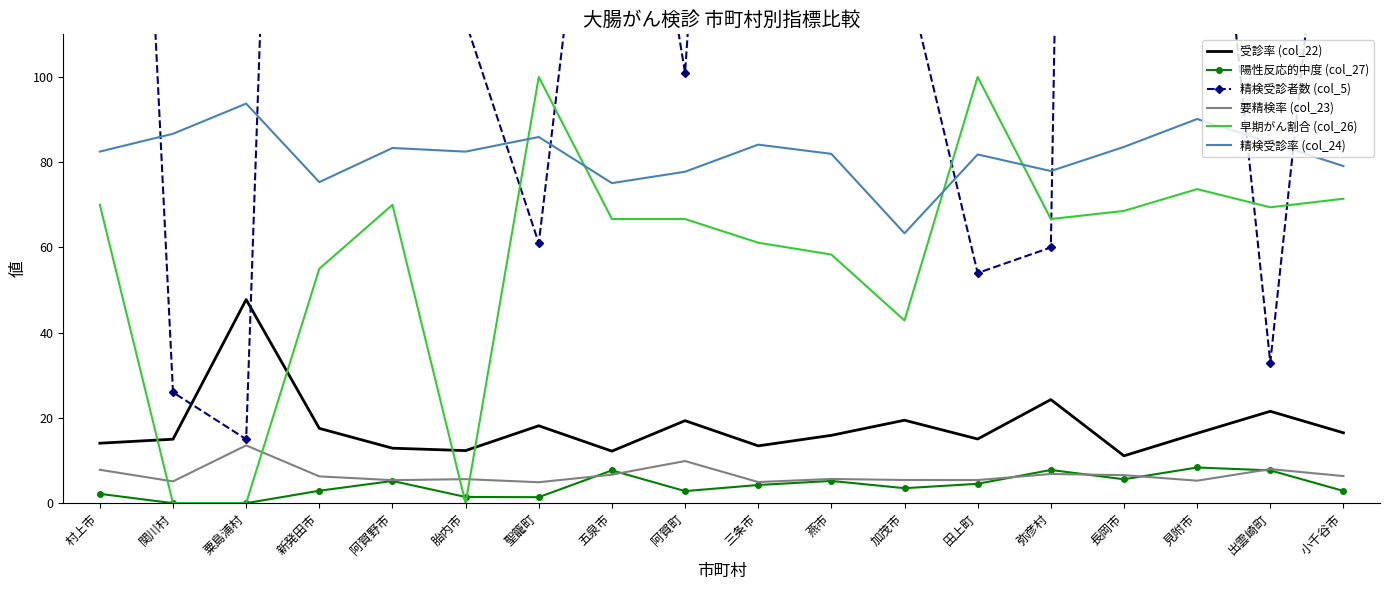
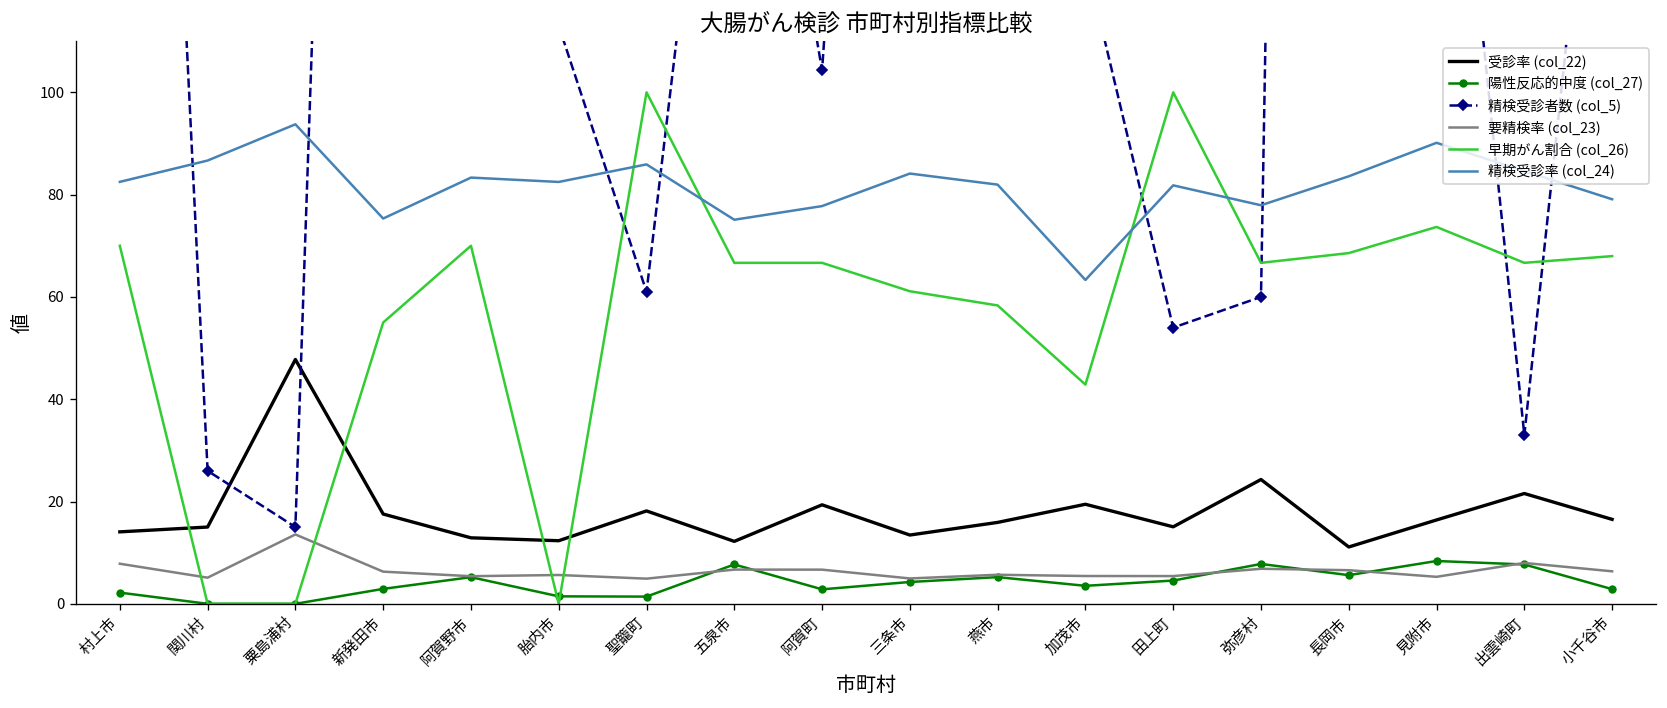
精検受診者数 (col_5), 阿賀町: 101 -> 104
要精検率 (col_23), 阿賀町: 10 -> 7
早期がん割合 (col_26), 出雲崎町: 69 -> 67
早期がん割合 (col_26), 小千谷市: 71 -> 68
